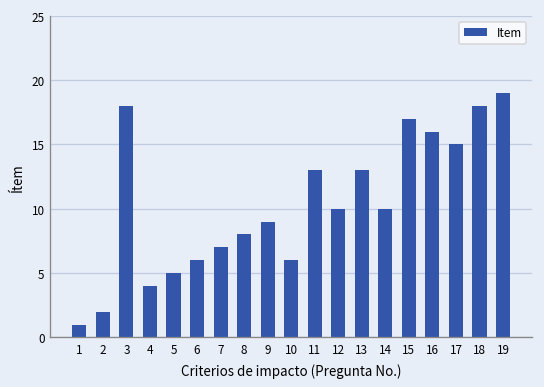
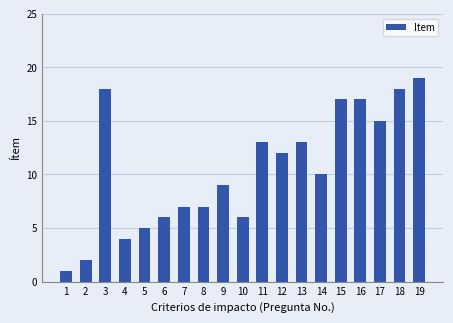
8: 8 -> 7
12: 10 -> 12
16: 16 -> 17
